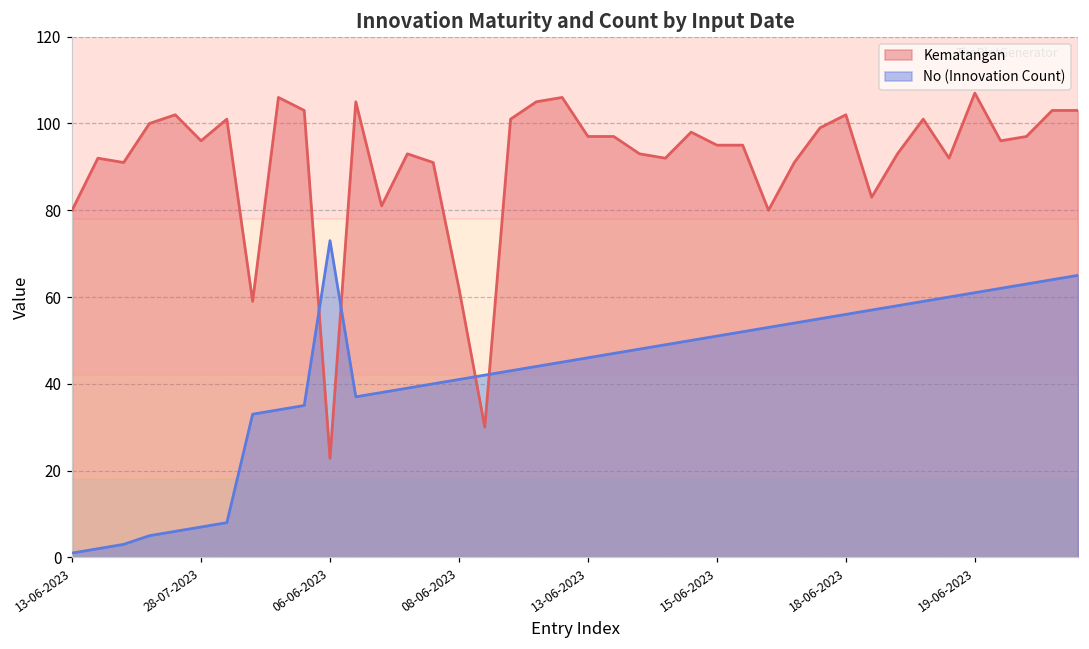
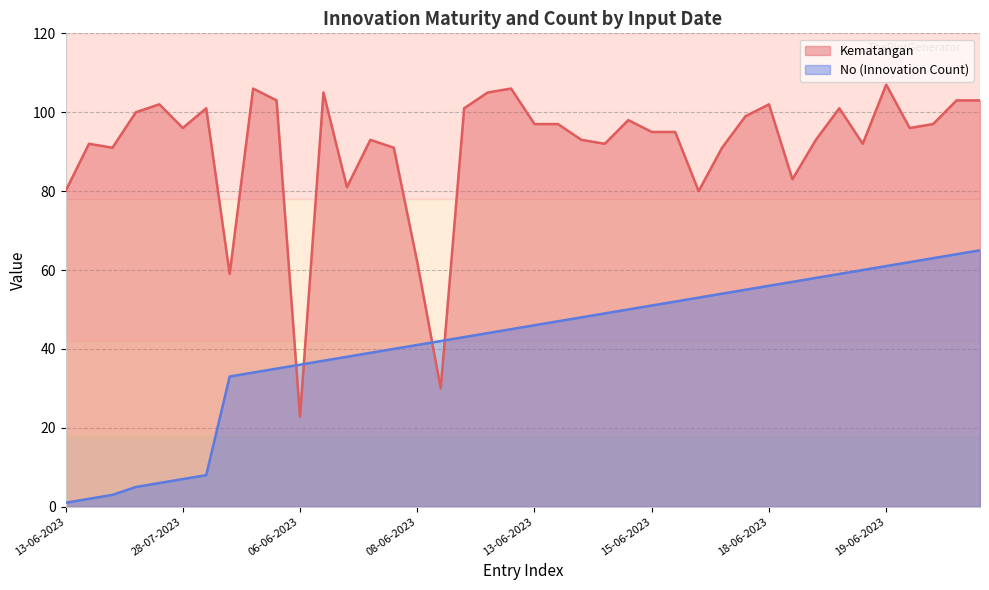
No (Innovation Count), 06-06-2023: 73 -> 36
